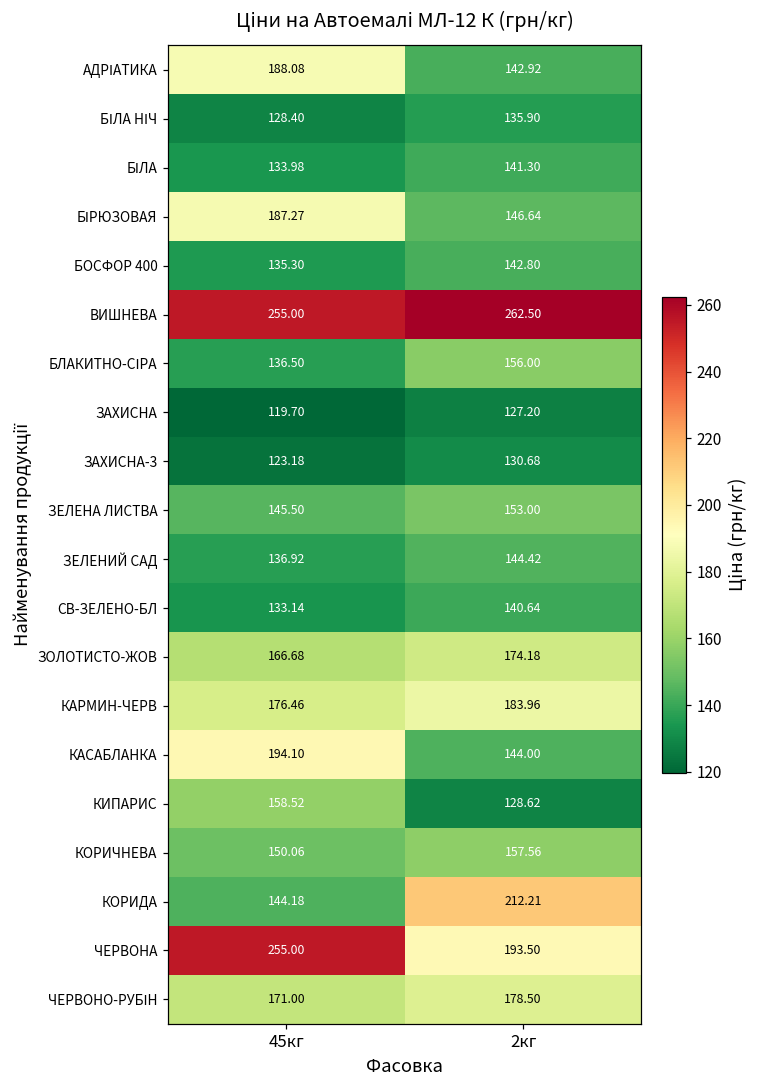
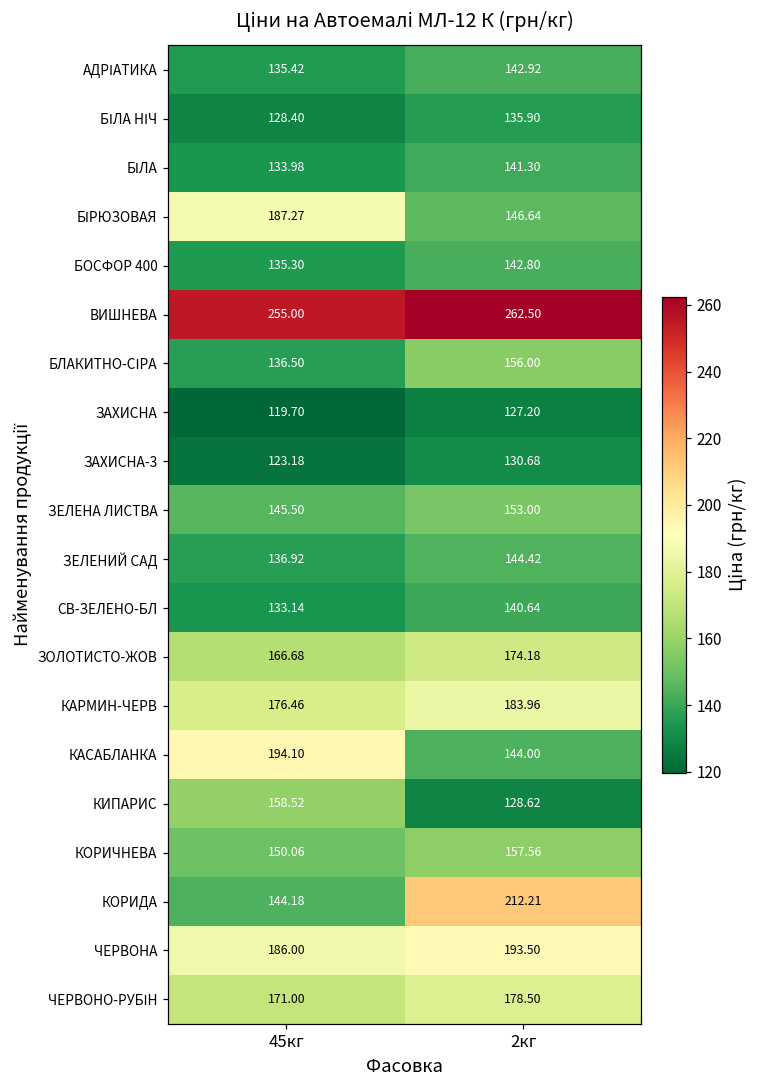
АДРІАТИКА, 45кг: 188.08 -> 135.42
ЧЕРВОНА, 45кг: 255.00 -> 186.00
